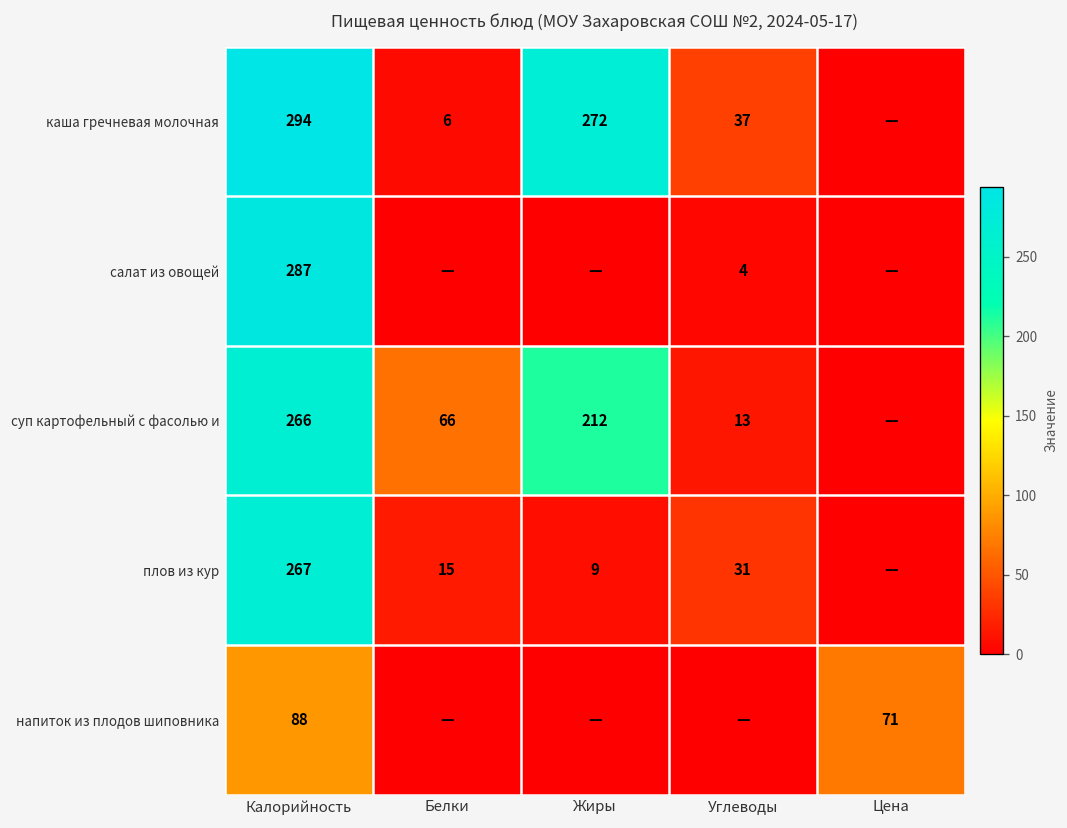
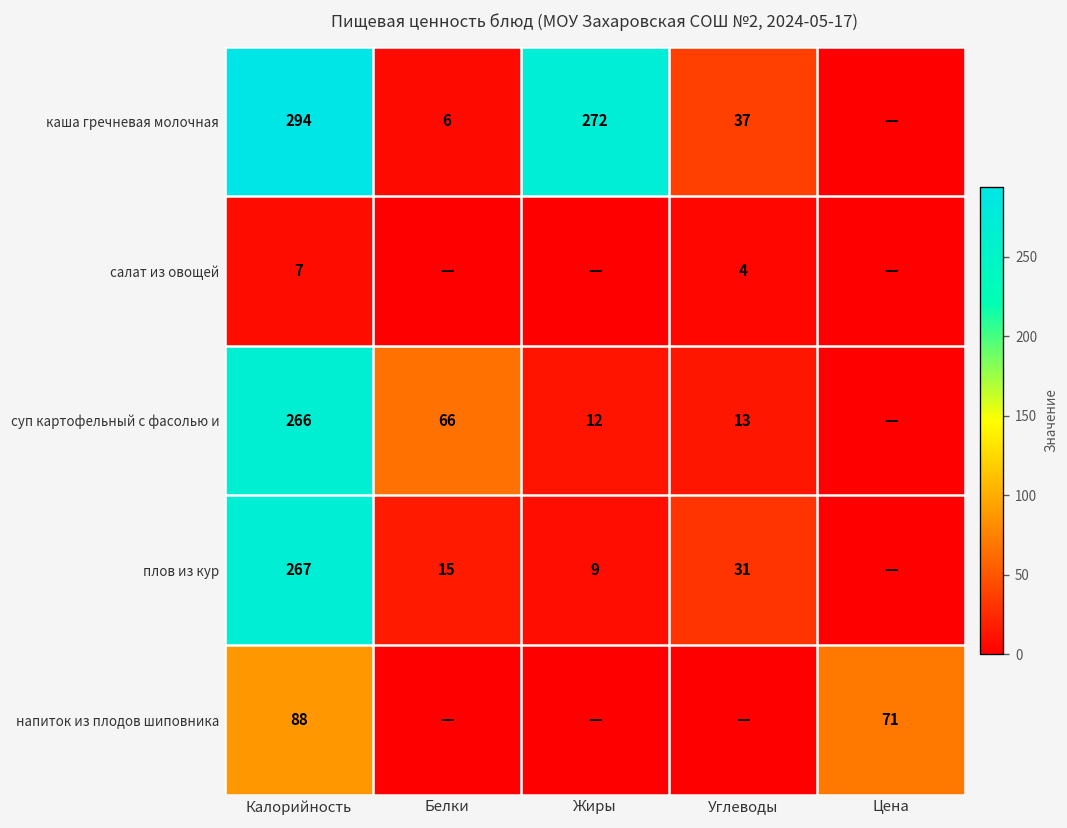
салат из овощей, Калорийность: 287 -> 7
суп картофельный с фасолью и, Жиры: 212 -> 12
